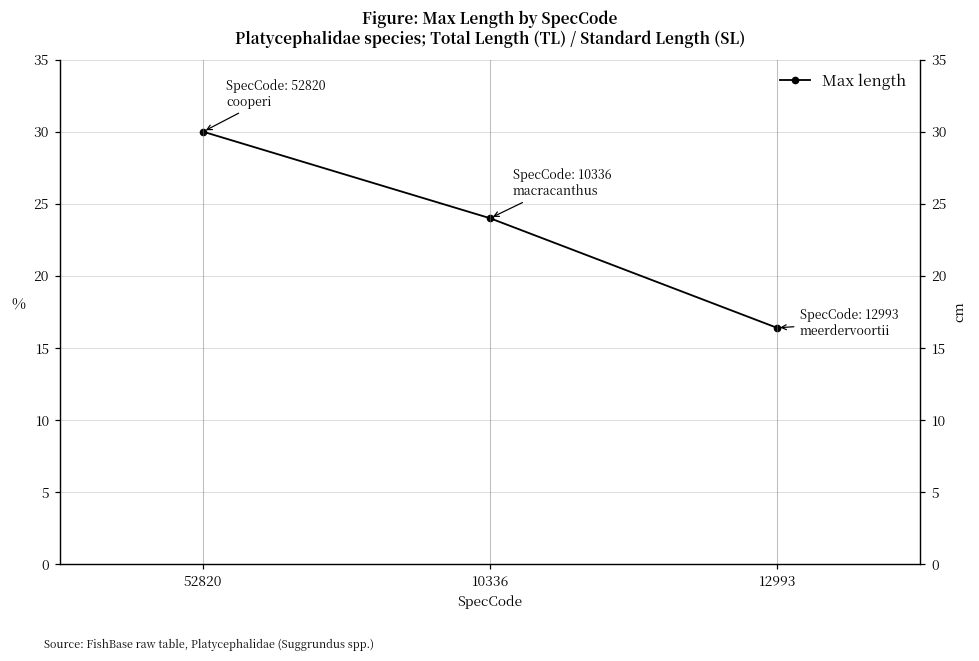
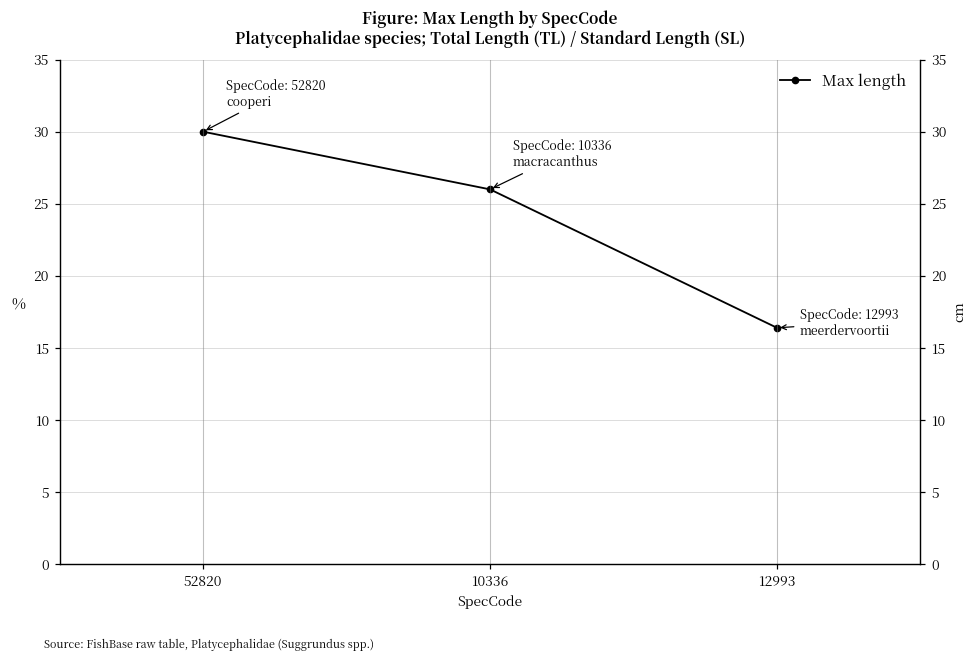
10336: 24 -> 26
